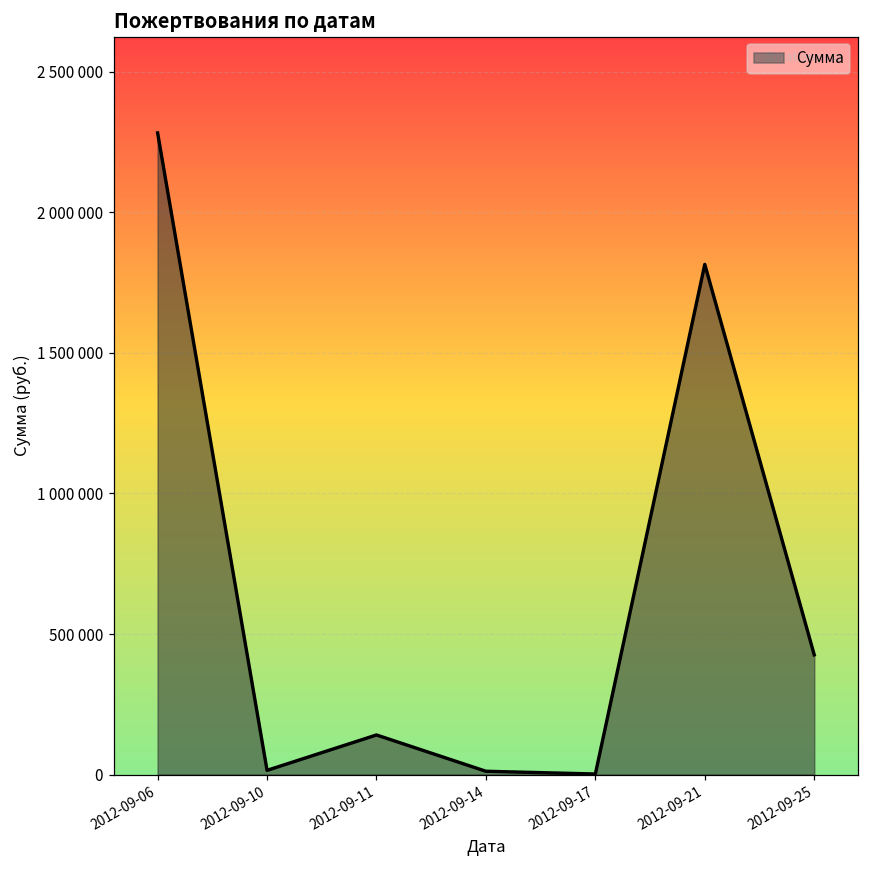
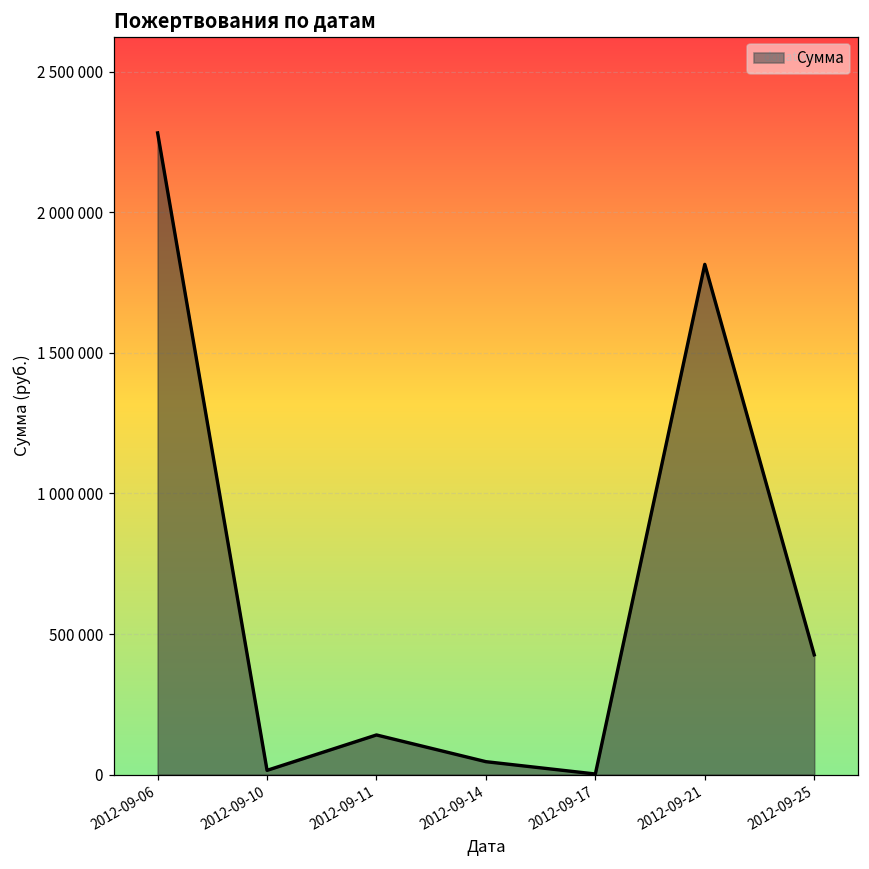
2012-09-14: 10000 -> 50000
